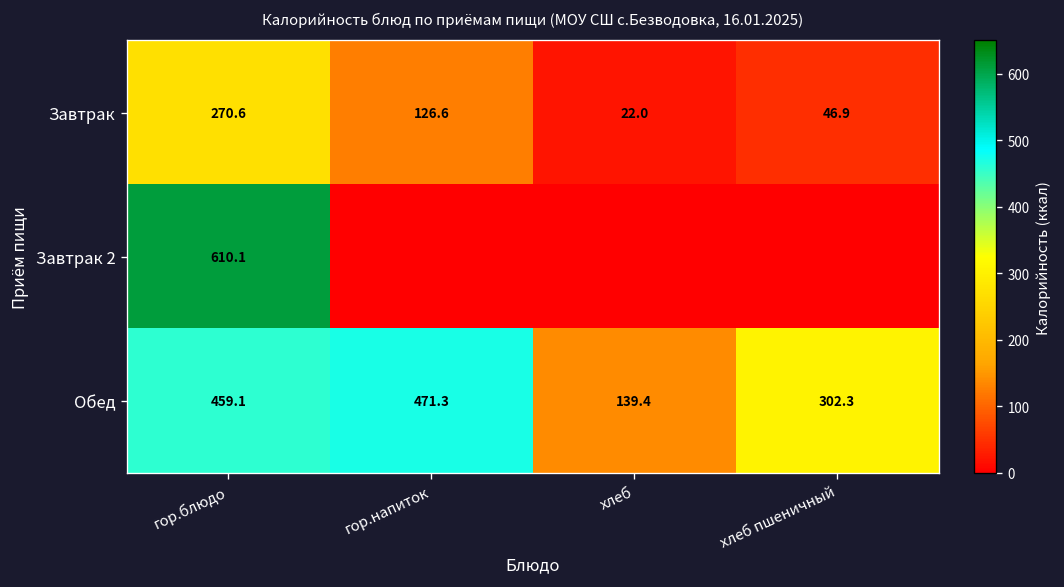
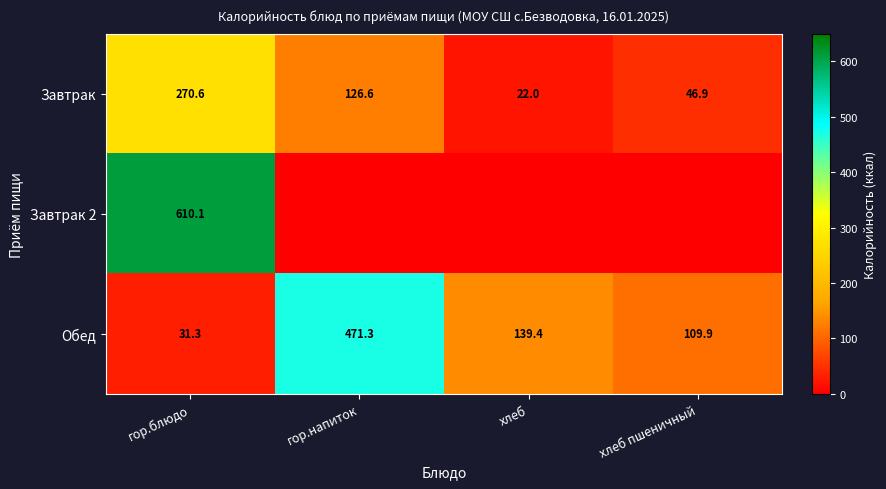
Обед, гор.блюдо: 459.1 -> 31.3
Обед, хлеб пшеничный: 302.3 -> 109.9
